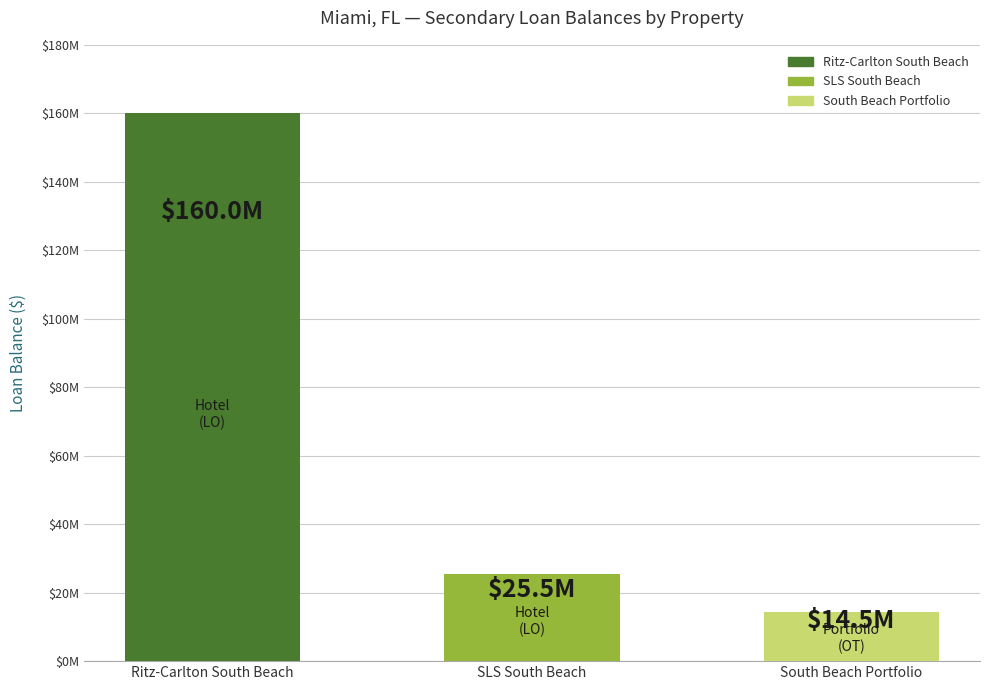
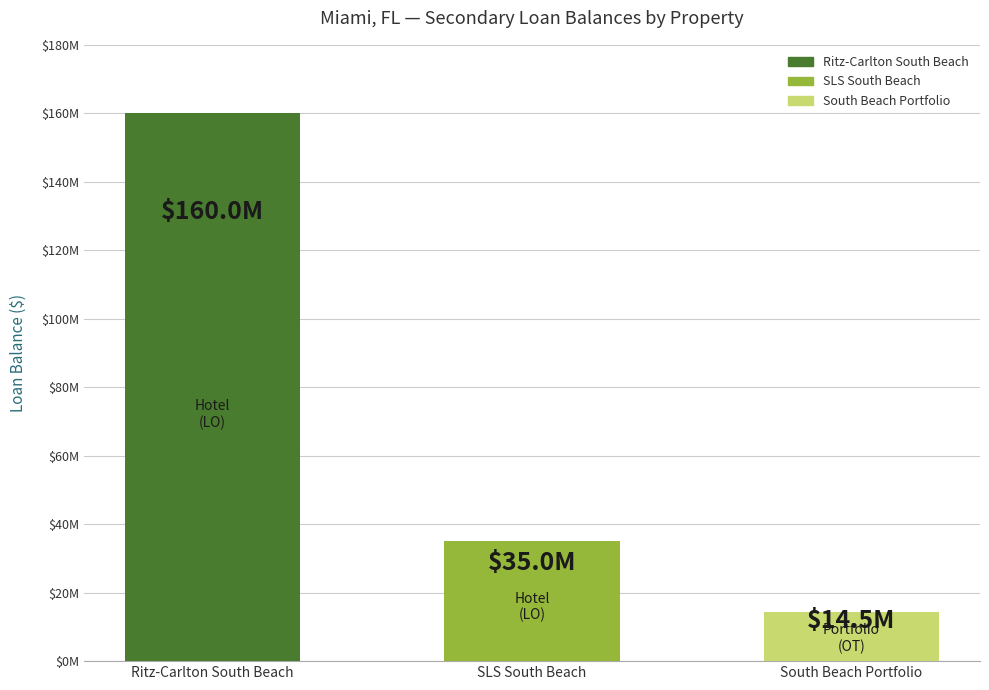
SLS South Beach: $25.5M -> $35.0M
